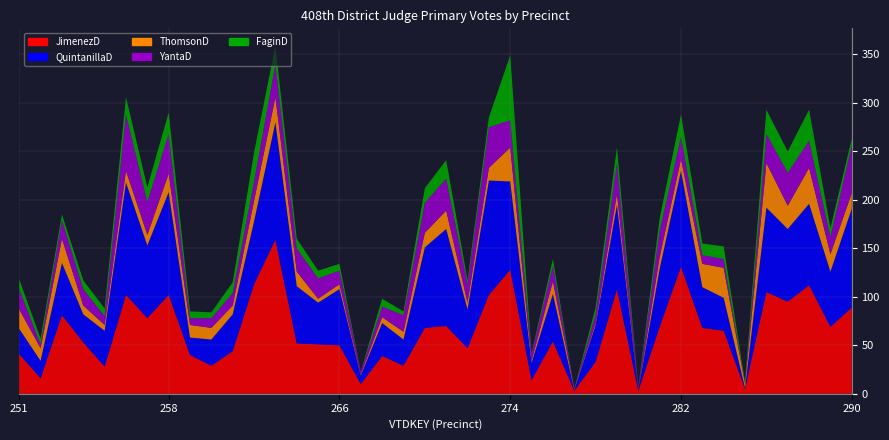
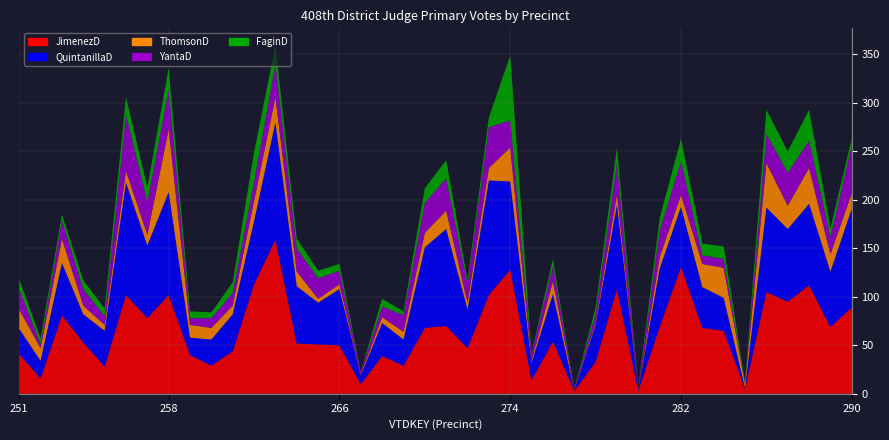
ThomsonD, 258: 20 -> 70
QuintanillaD, 282: 100 -> 60
YantaD, 282: 20 -> 40
